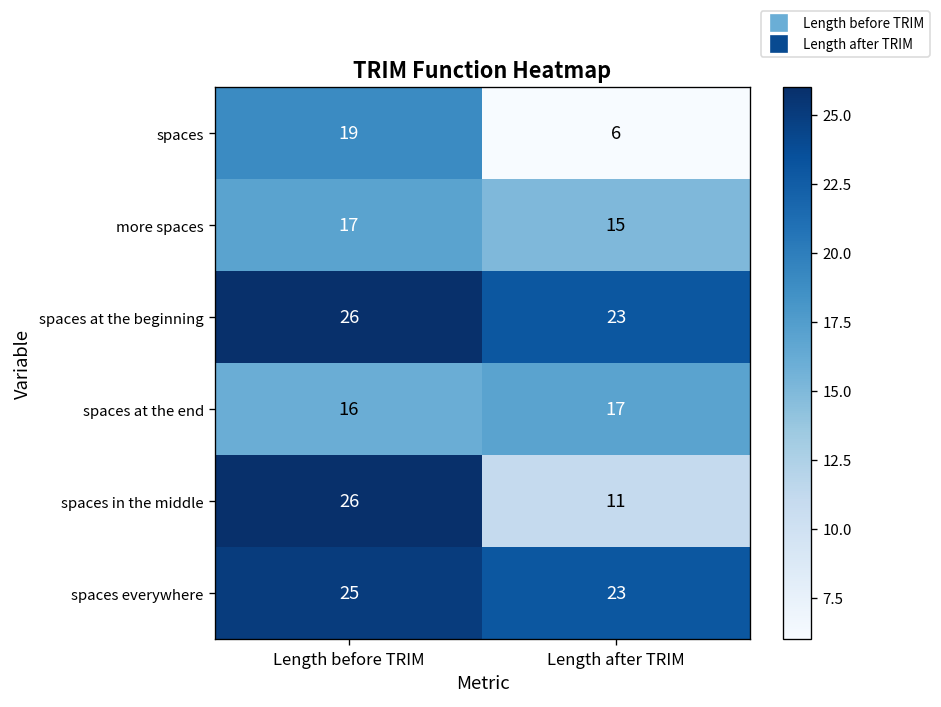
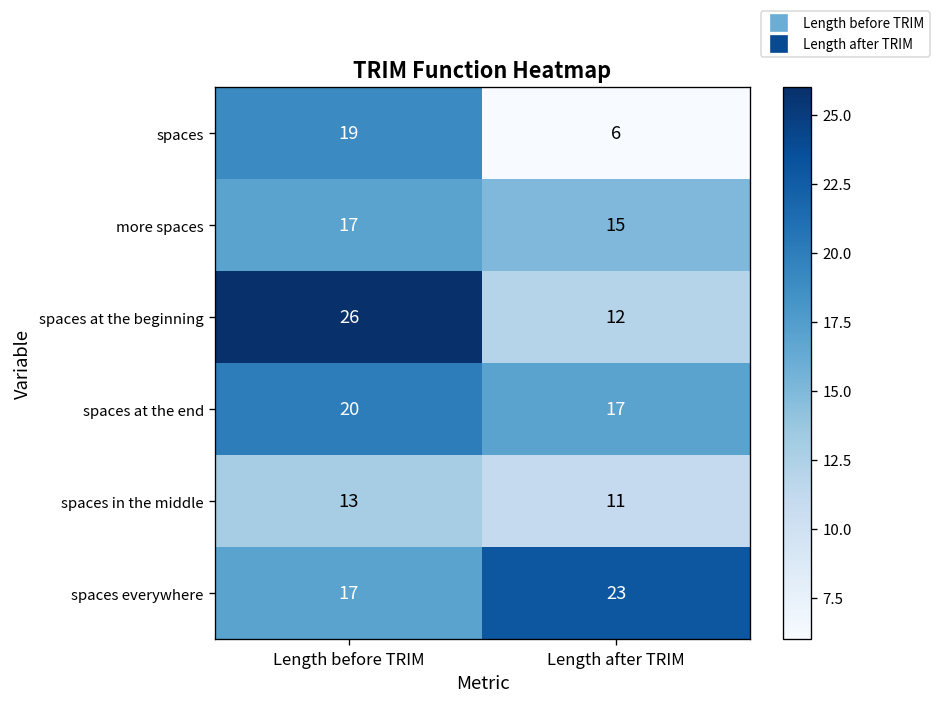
spaces at the beginning, Length after TRIM: 23 -> 12
spaces at the end, Length before TRIM: 16 -> 20
spaces in the middle, Length before TRIM: 26 -> 13
spaces everywhere, Length before TRIM: 25 -> 17
